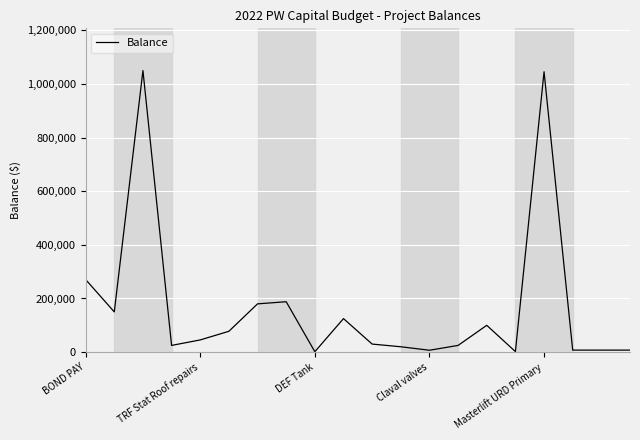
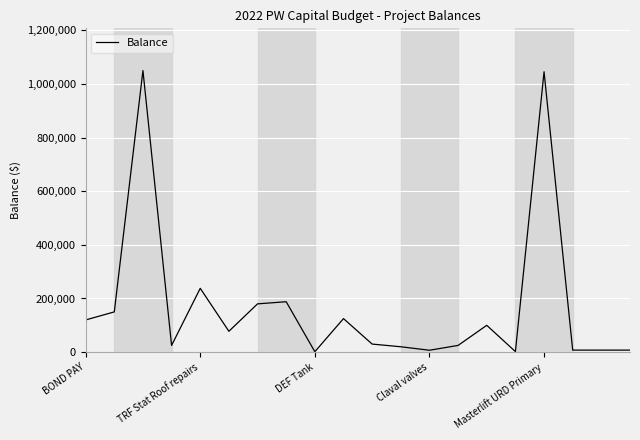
BOND PAY: 270,000 -> 120,000
TRF Stat Roof repairs: 50,000 -> 240,000
